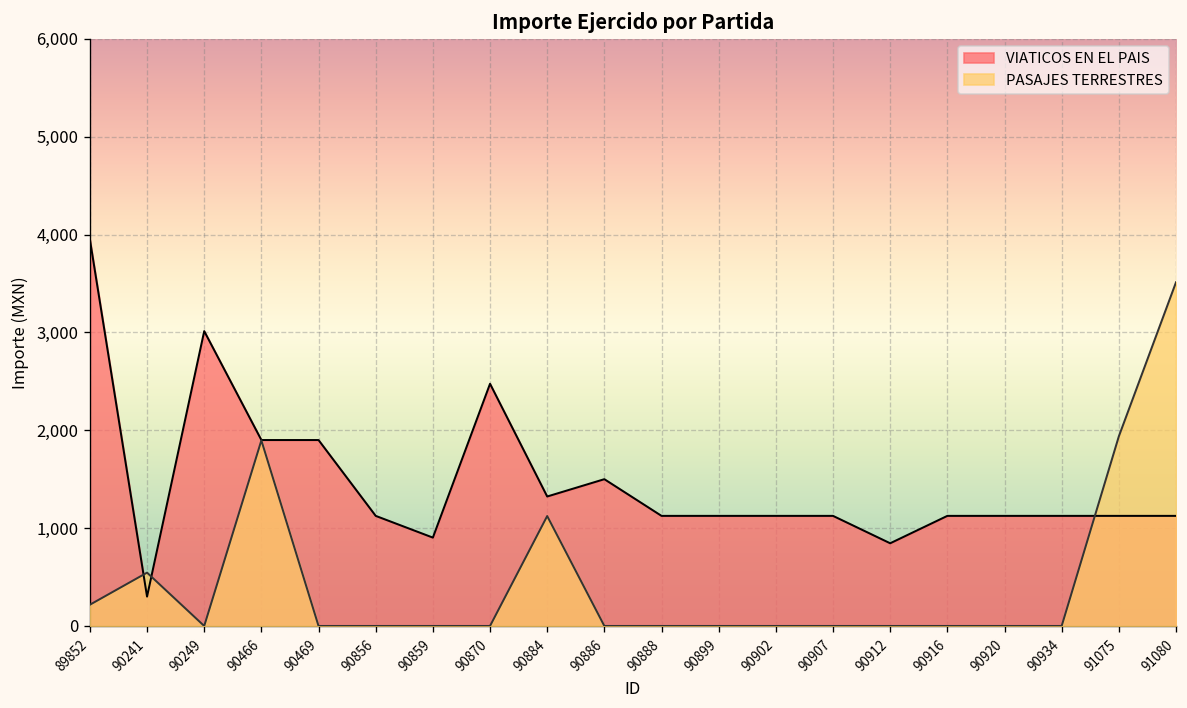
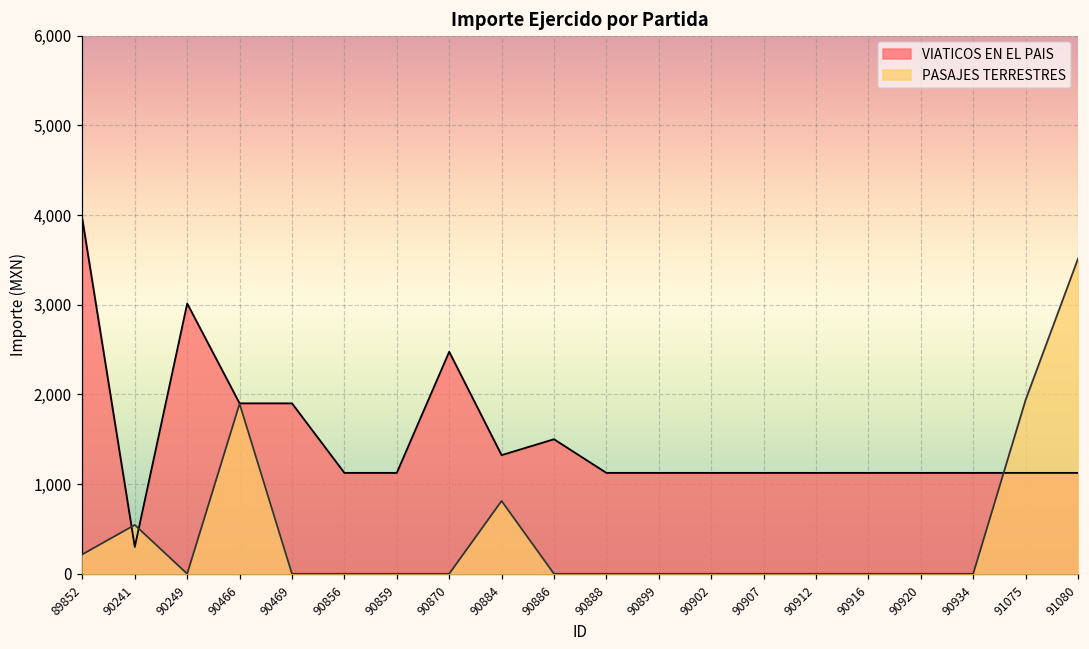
VIATICOS EN EL PAIS, 90859: 900 -> 1,100
PASAJES TERRESTRES, 90884: 1,100 -> 800
VIATICOS EN EL PAIS, 90912: 800 -> 1,100
